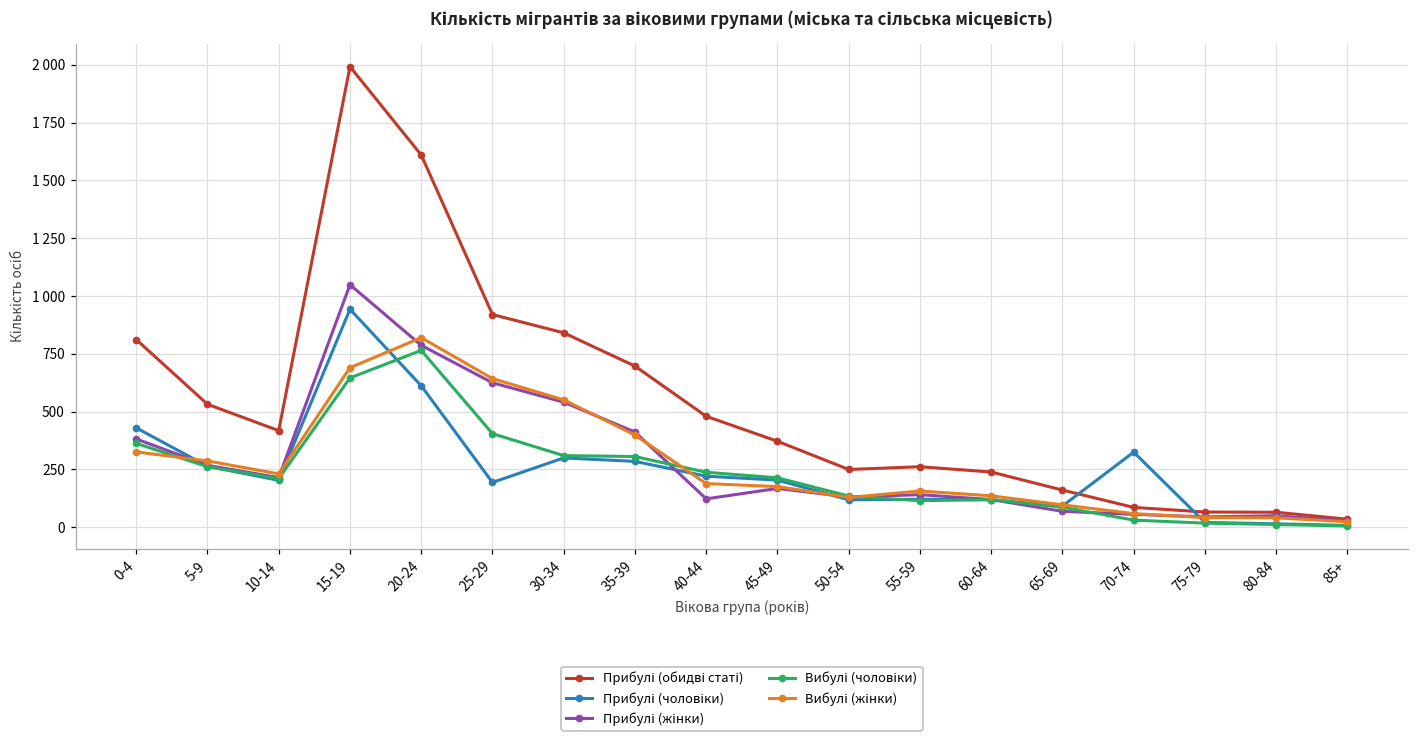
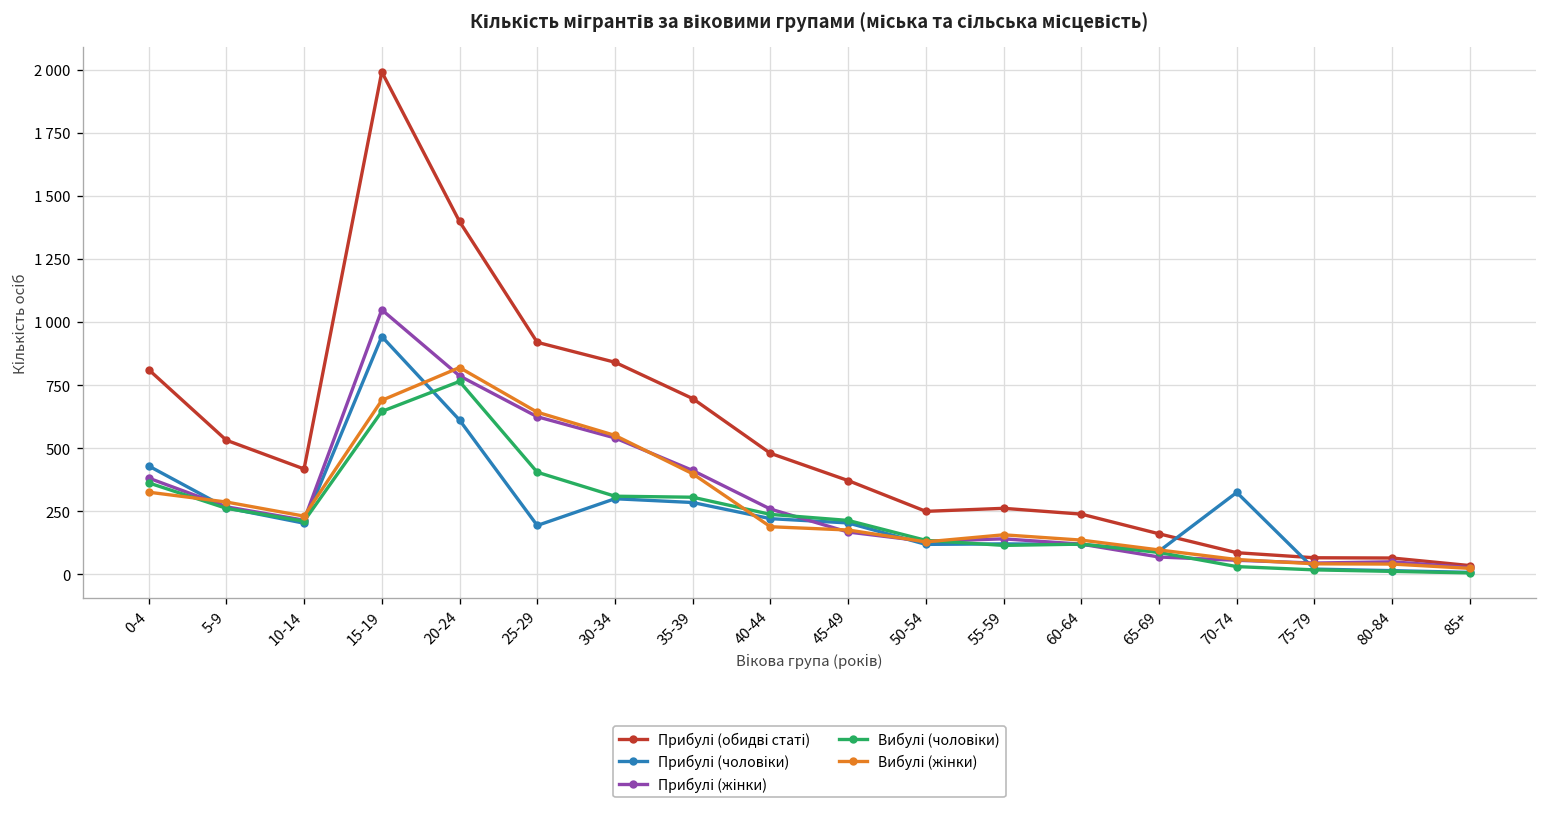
Прибулі (обидві статі), 20-24: 1610 -> 1400
Прибулі (жінки), 40-44: 120 -> 260
